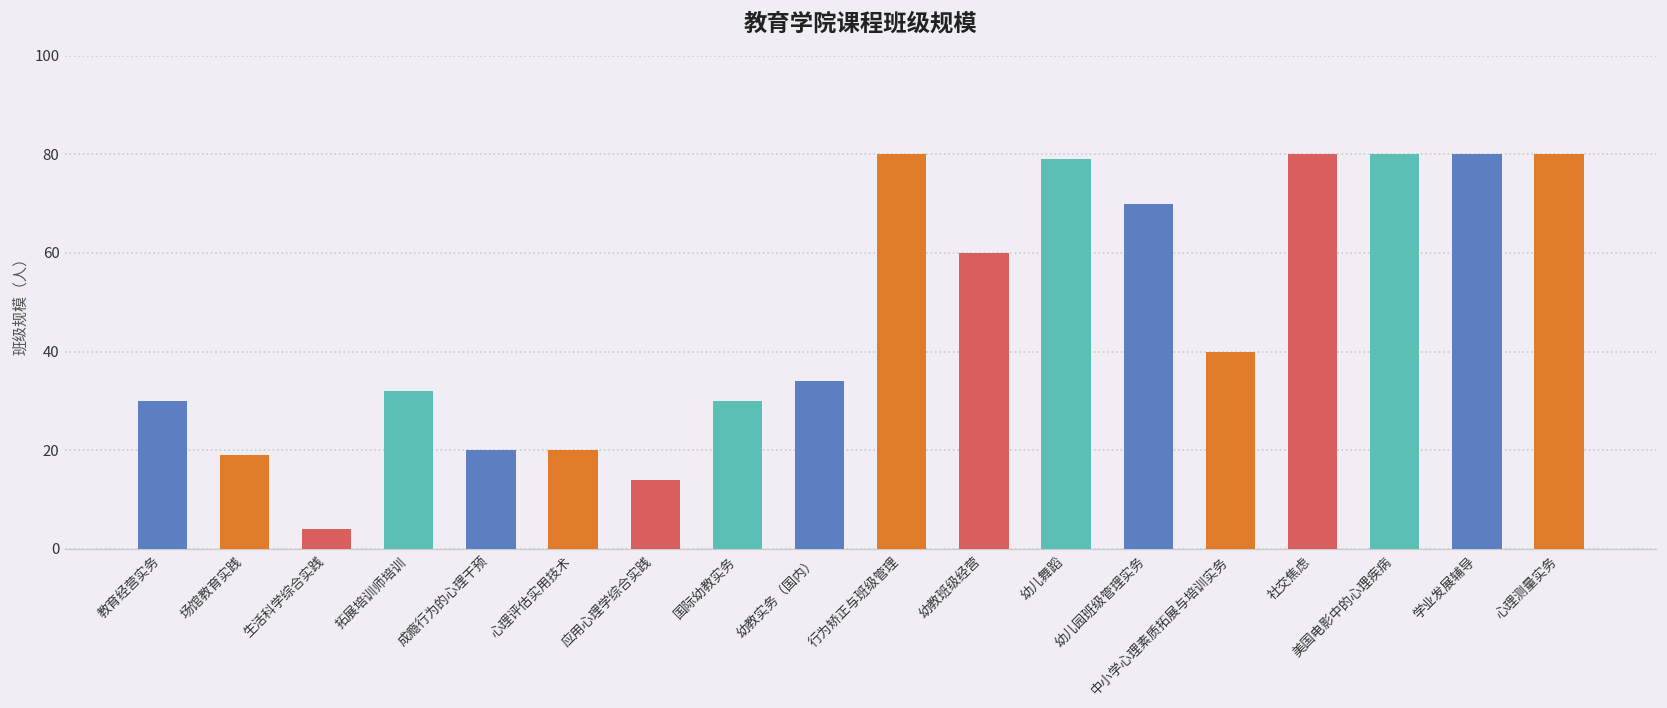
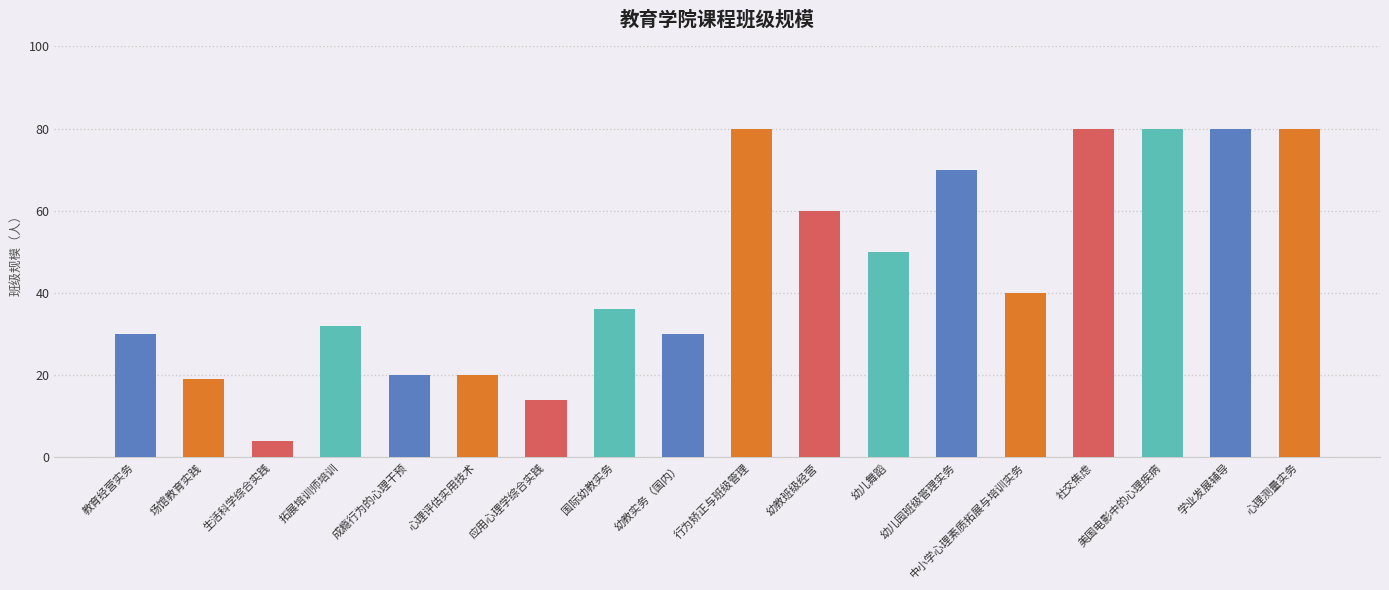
国际幼教实务: 30 -> 36
幼教实务（国内）: 34 -> 30
幼儿舞蹈: 79 -> 50
